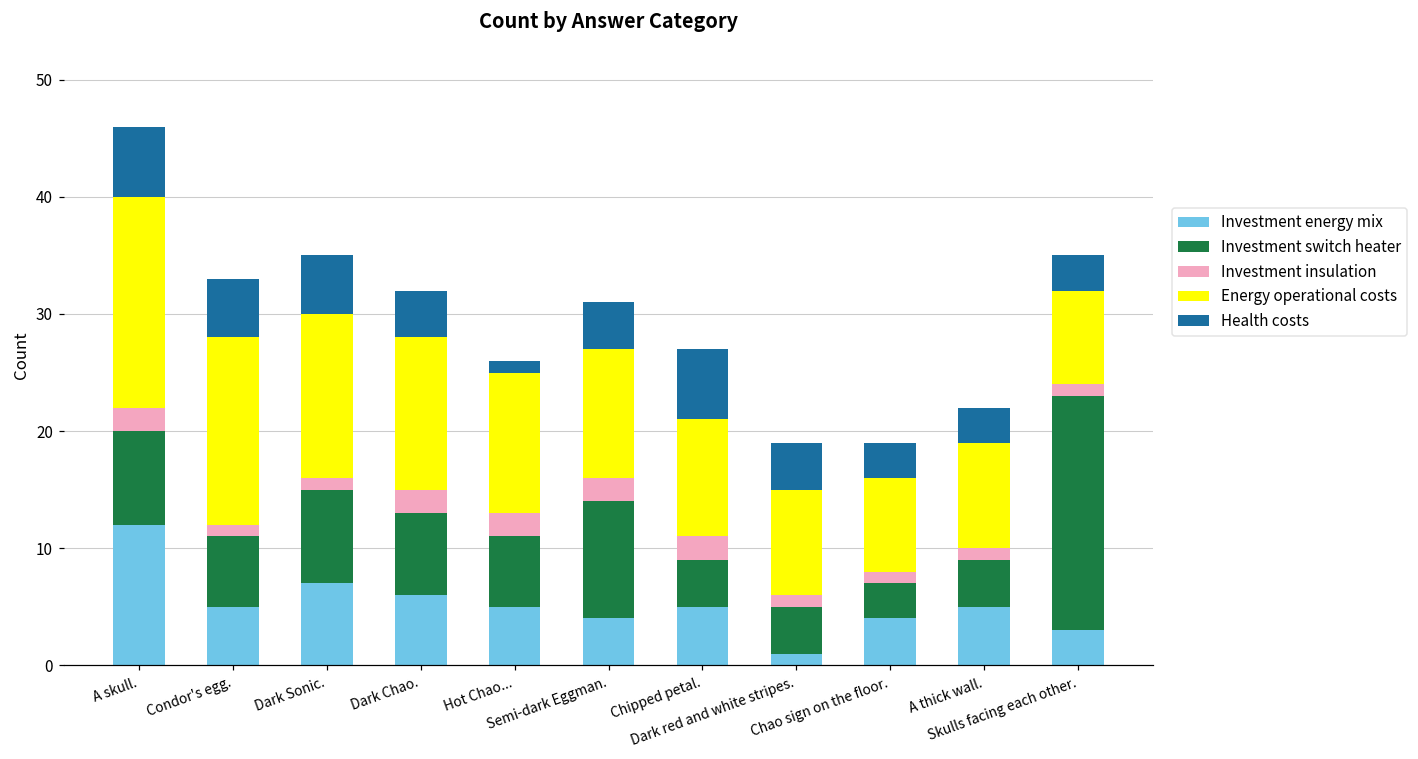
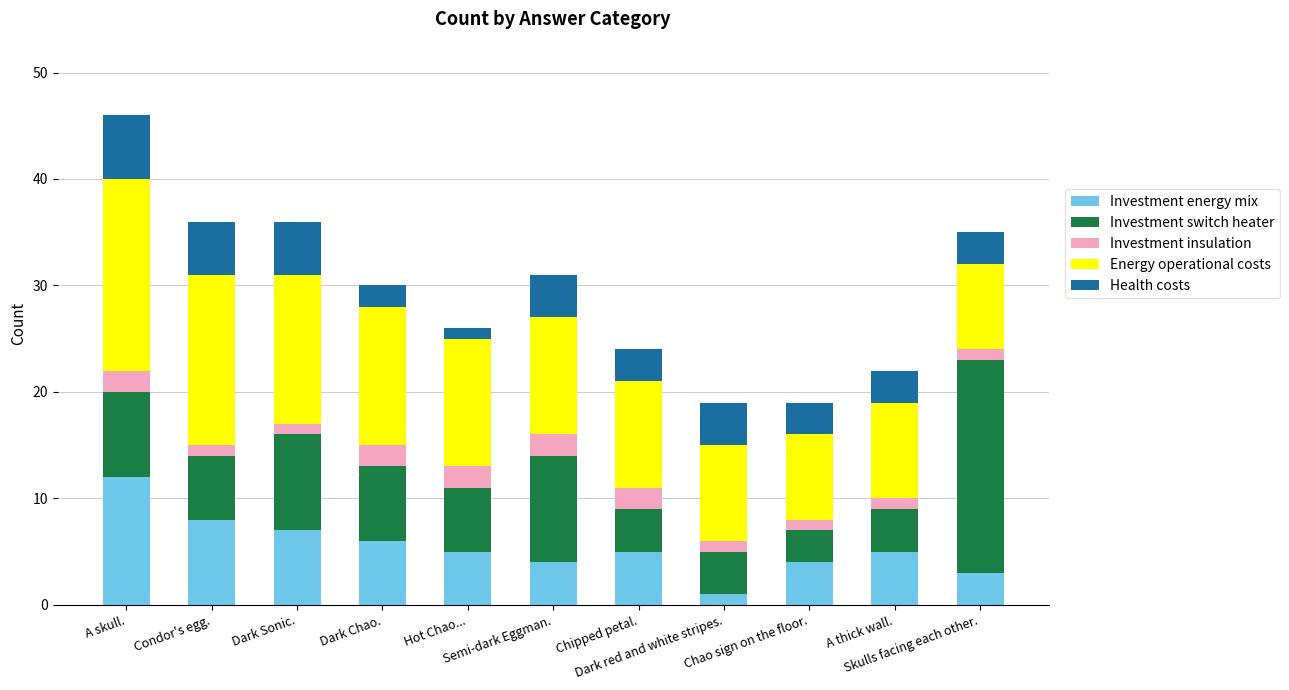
Investment energy mix, Condor's egg.: 5 -> 8
Investment switch heater, Dark Sonic.: 8 -> 9
Health costs, Dark Chao.: 4 -> 2
Health costs, Chipped petal.: 6 -> 3
